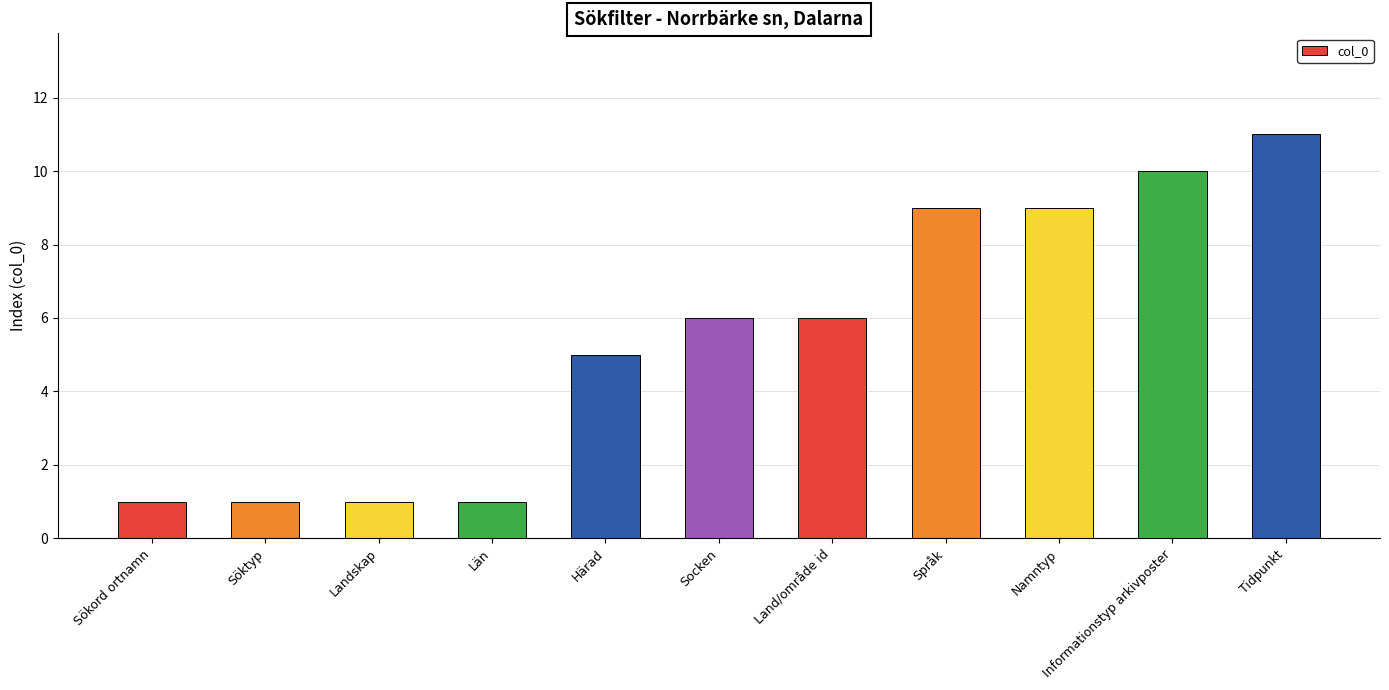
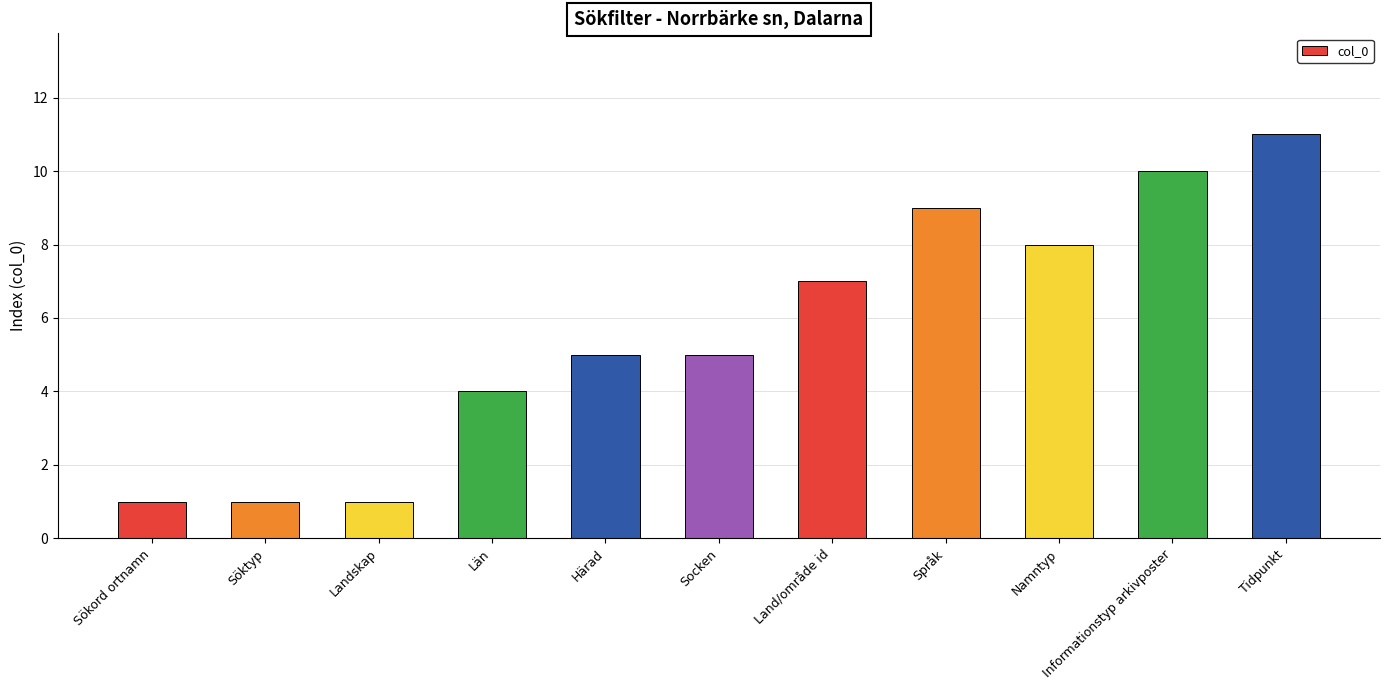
Län: 1 -> 4
Socken: 6 -> 5
Land/område id: 6 -> 7
Namntyp: 9 -> 8
